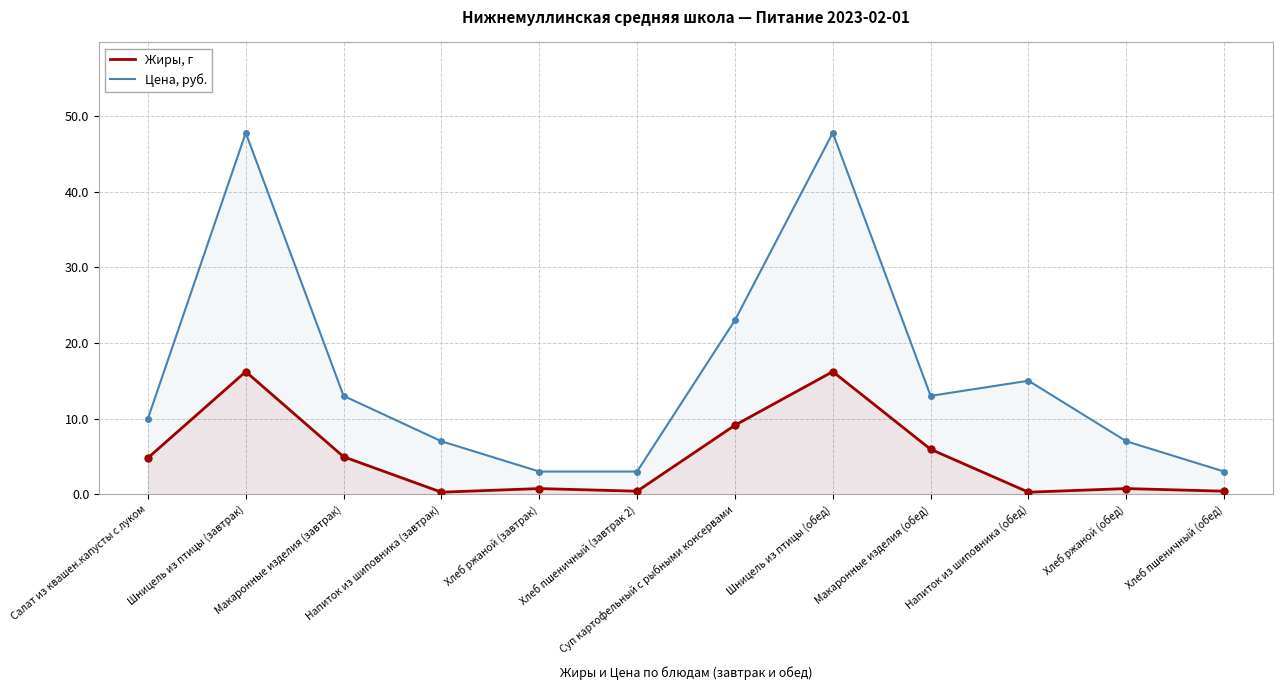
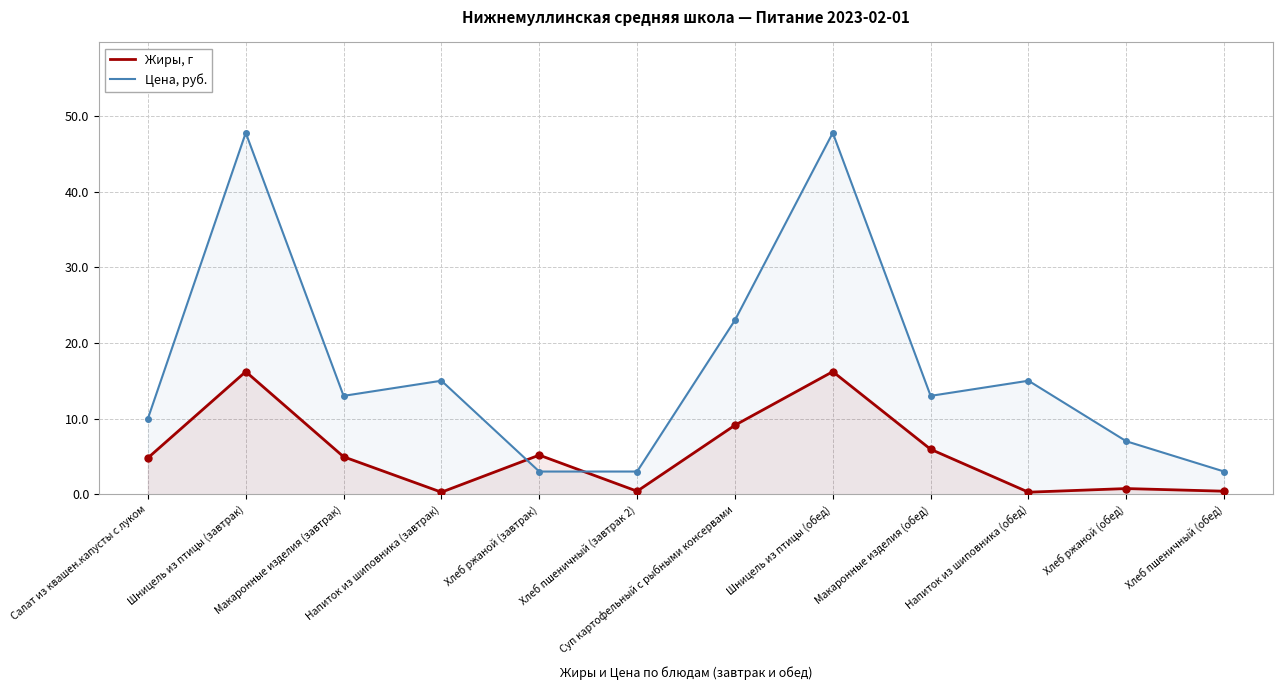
Цена, руб., Напиток из шиповника (завтрак): 7 -> 15
Жиры, г, Хлеб ржаной (завтрак): 1 -> 5
